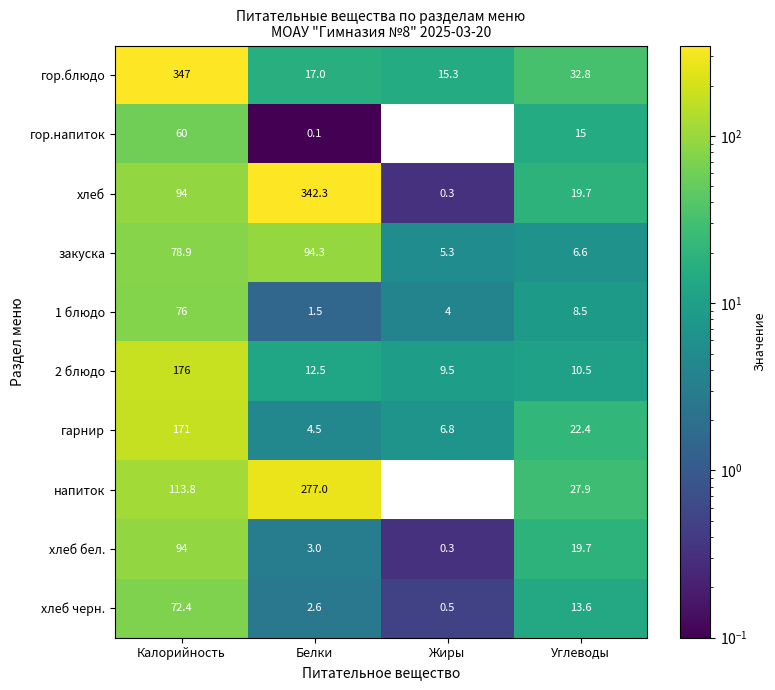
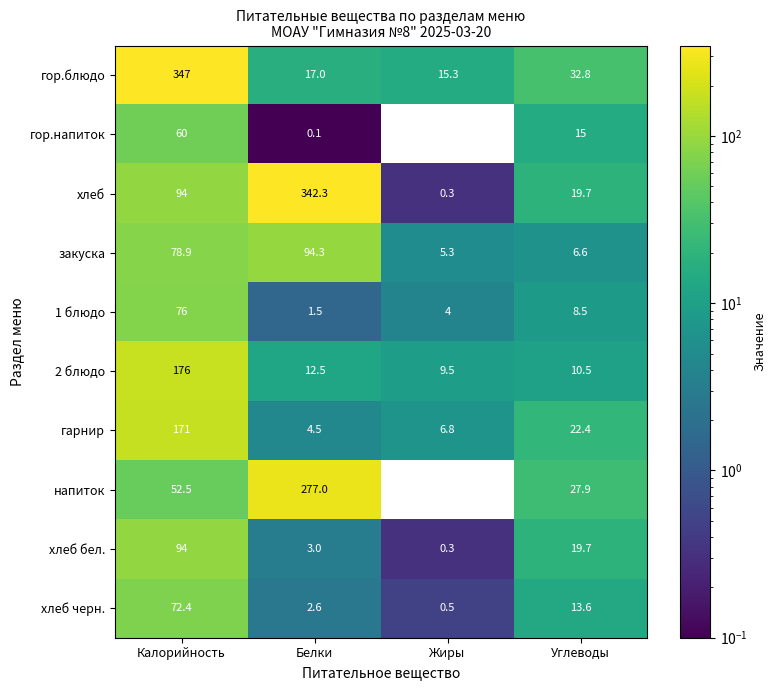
напиток, Калорийность: 113.8 -> 52.5
